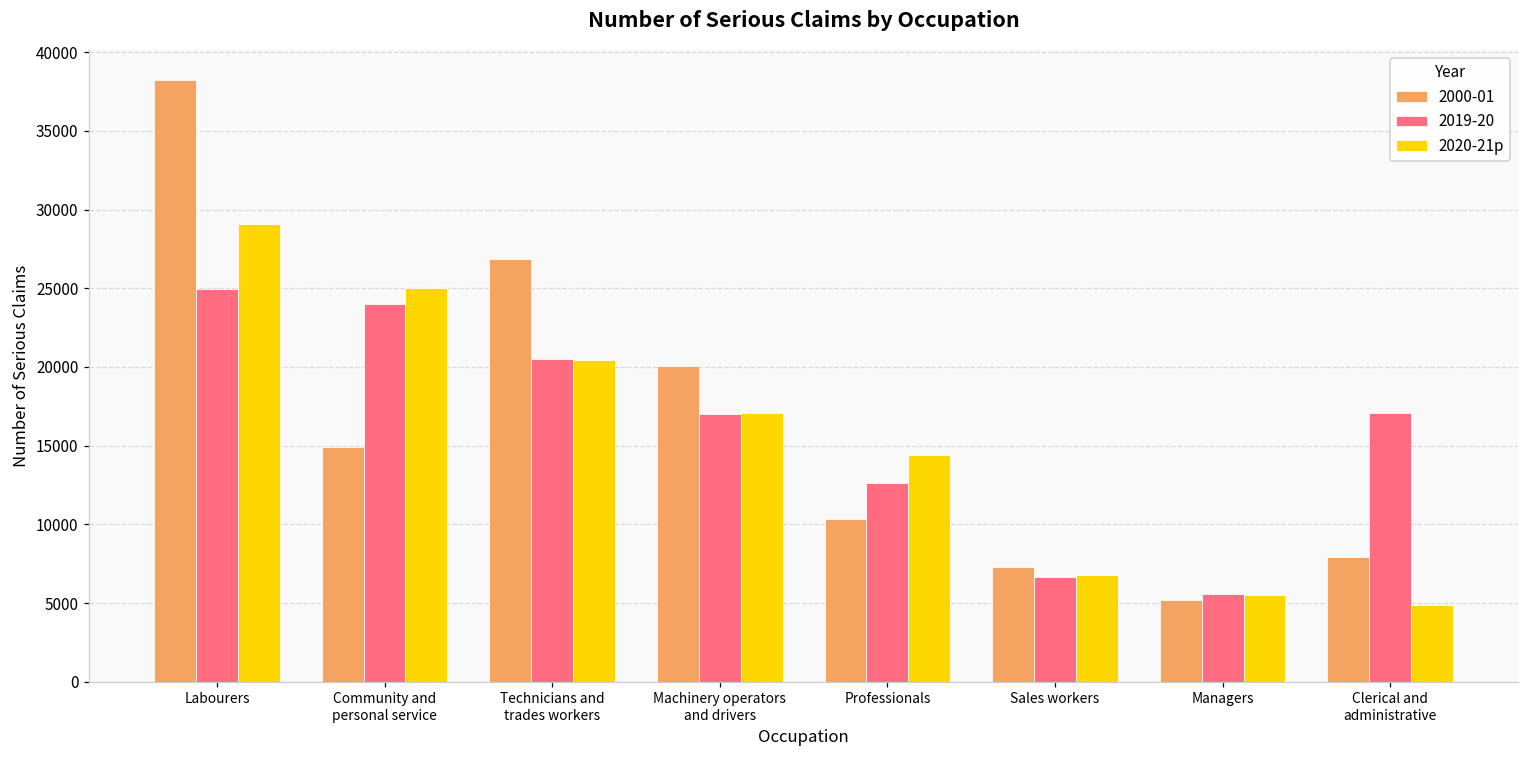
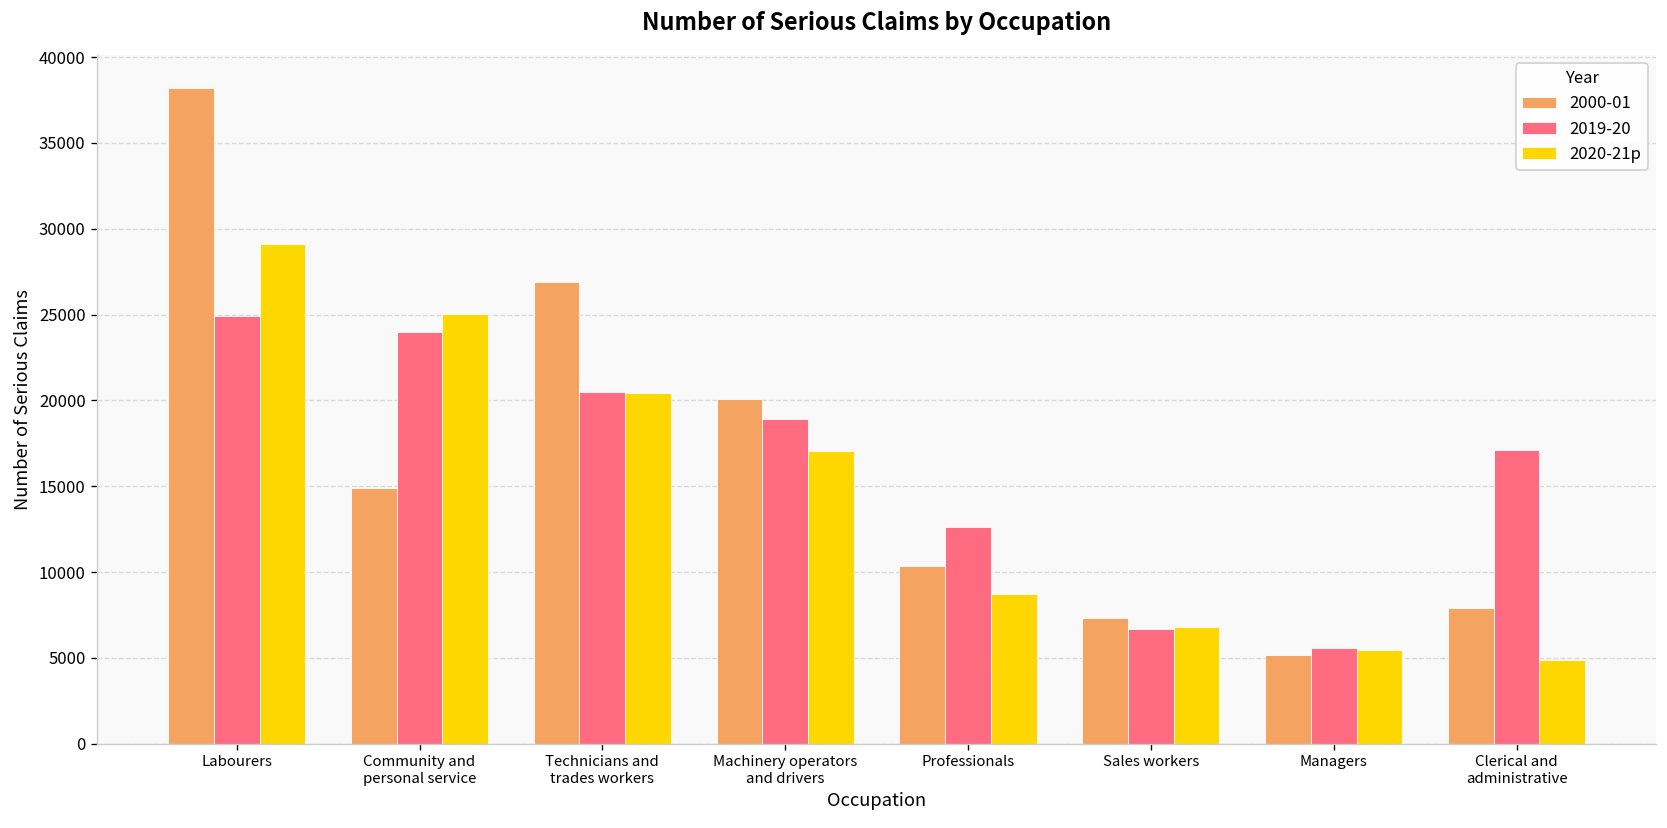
2019-20, Machinery operators and drivers: 17000 -> 18900
2020-21p, Professionals: 14400 -> 8700
